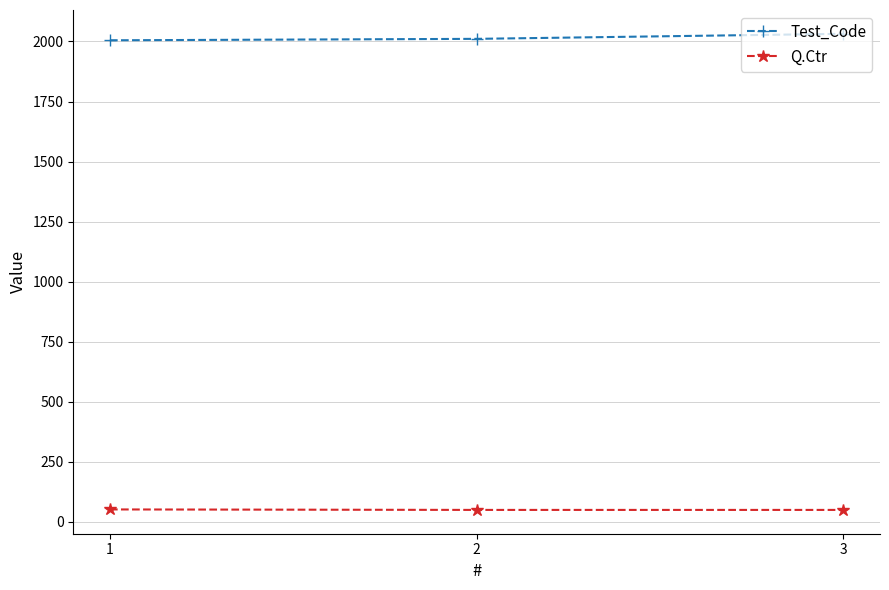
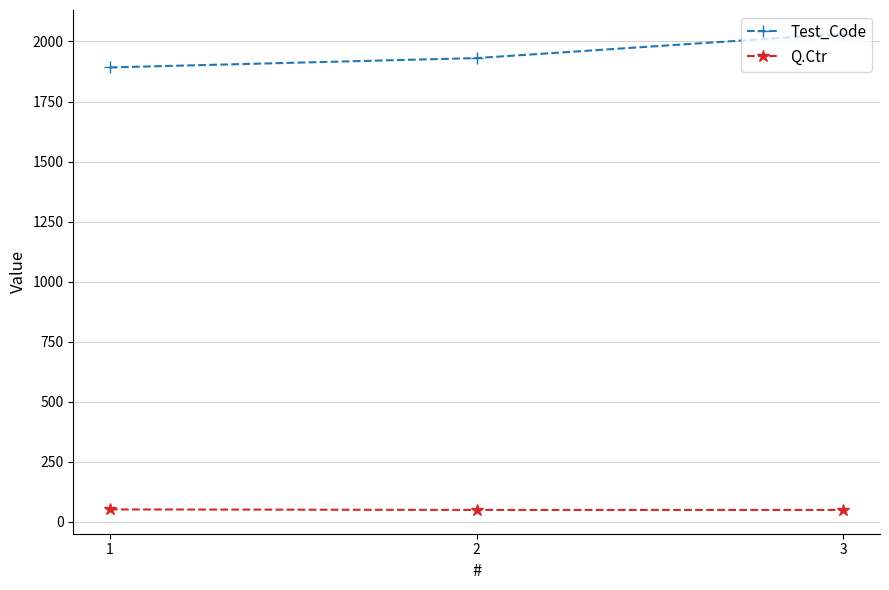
Test_Code, 1: 2010 -> 1890
Test_Code, 2: 2010 -> 1930
